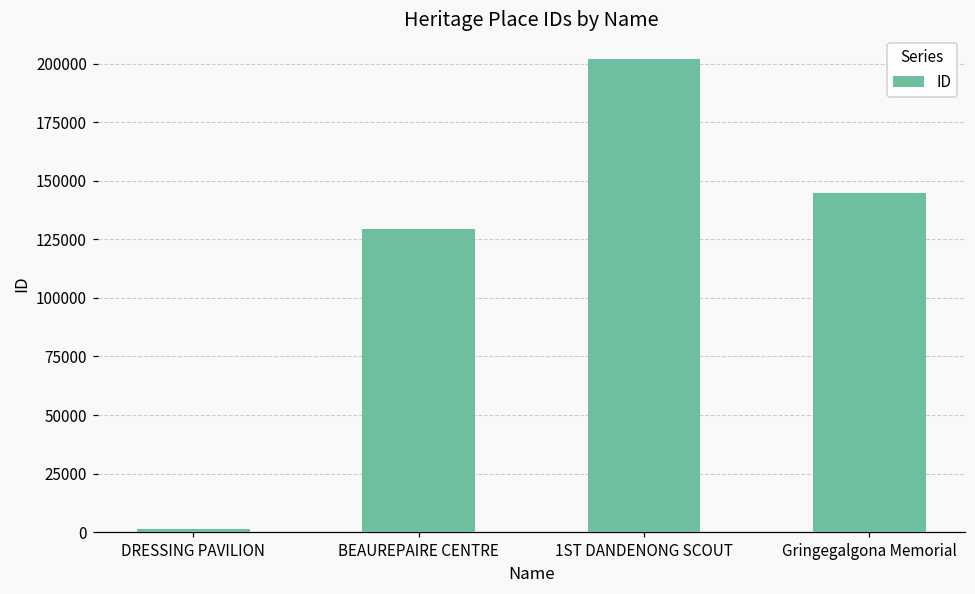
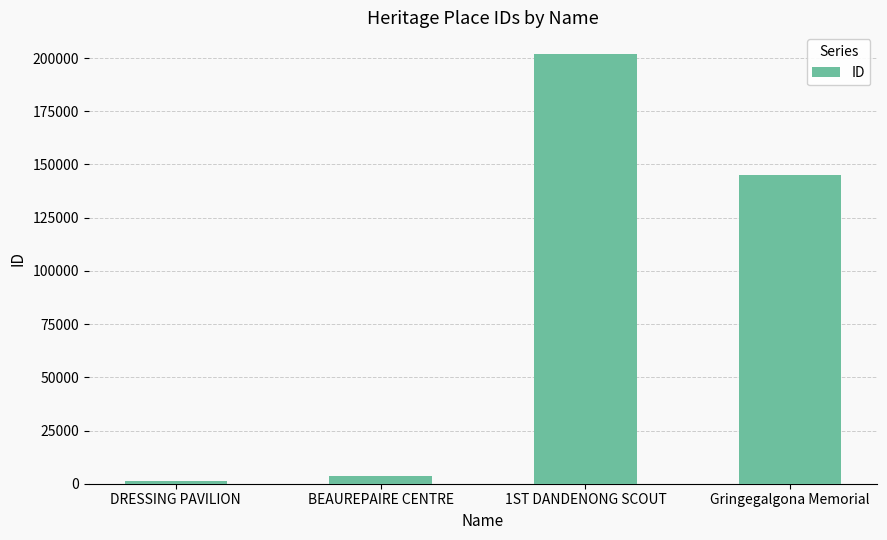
BEAUREPAIRE CENTRE: 130000 -> 4000
